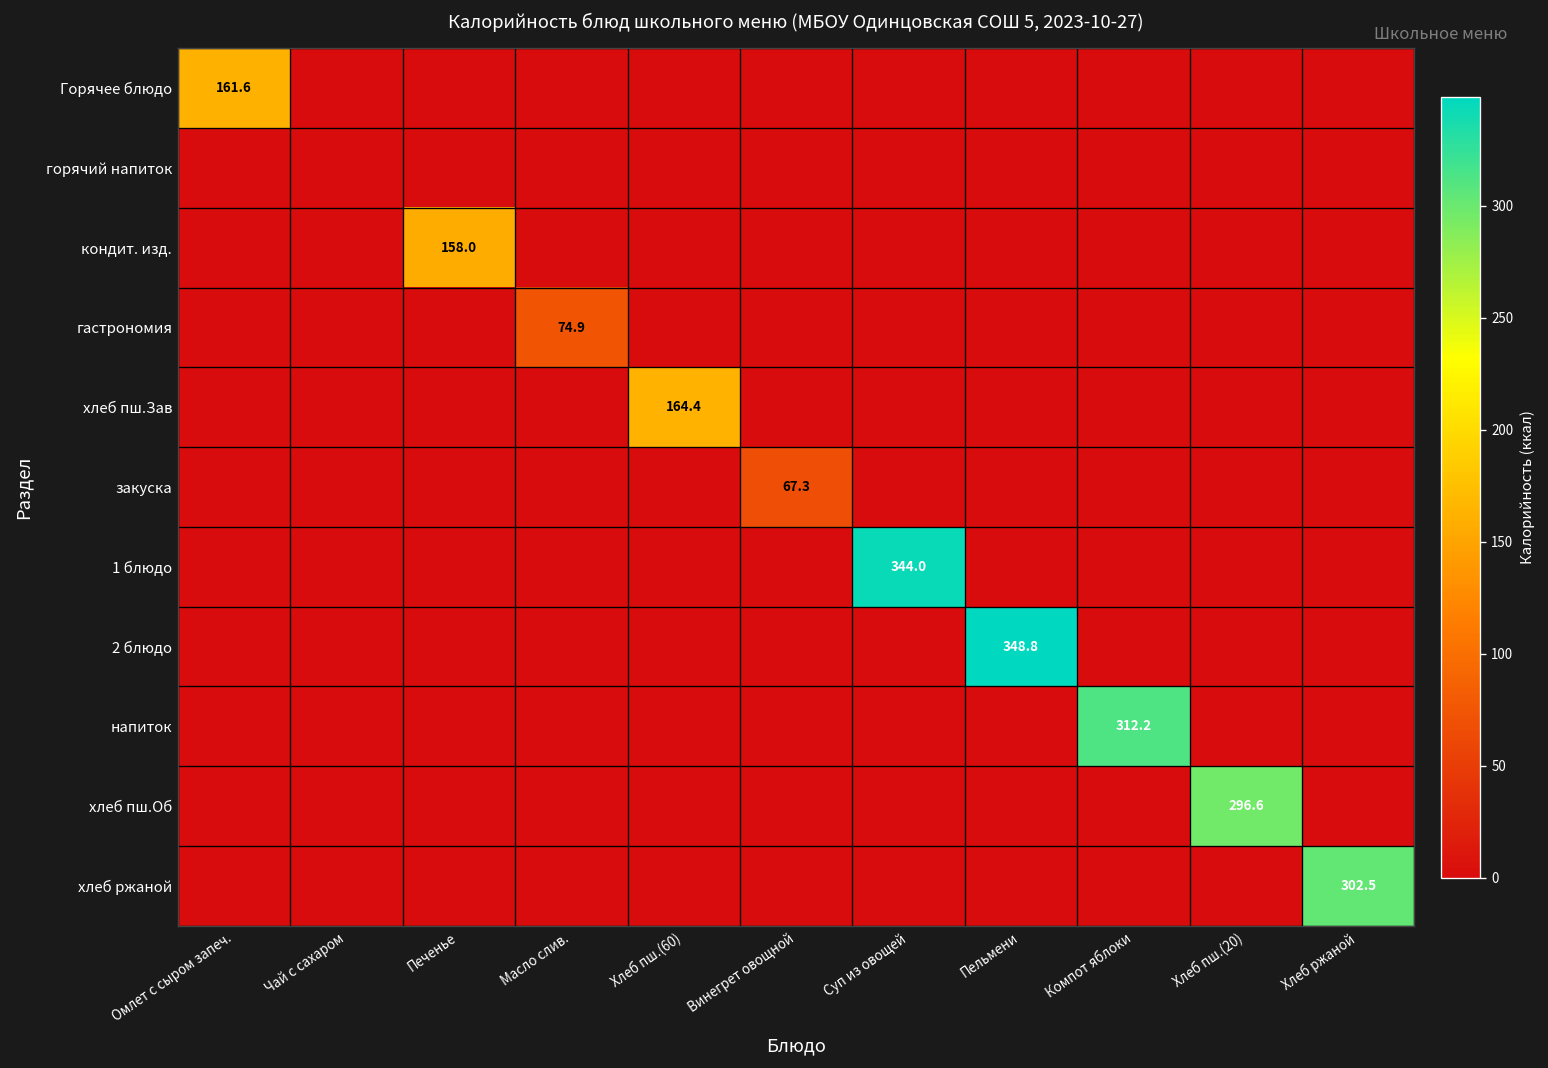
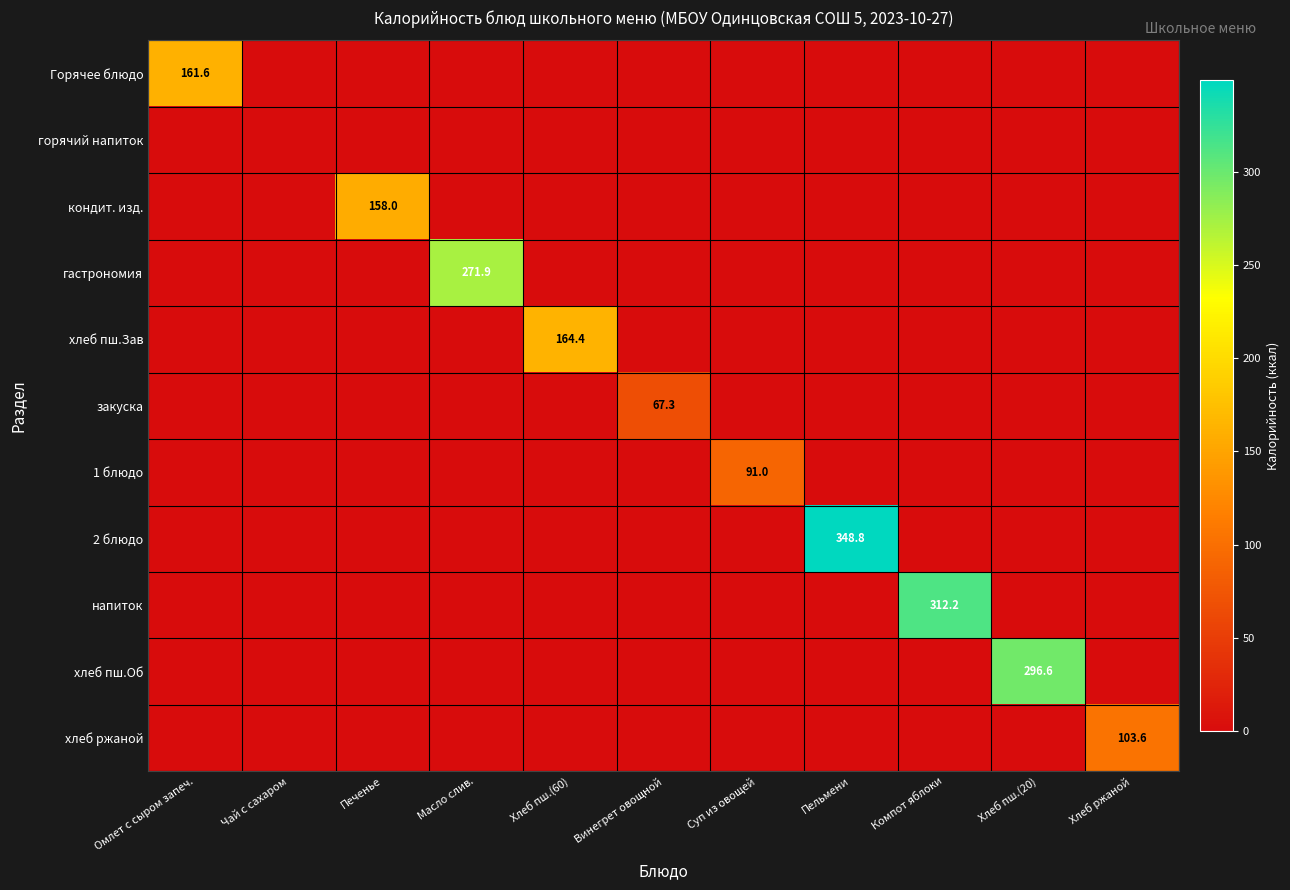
гастрономия, Масло слив.: 74.9 -> 271.9
1 блюдо, Суп из овощей: 344.0 -> 91.0
хлеб ржаной, Хлеб ржаной: 302.5 -> 103.6
